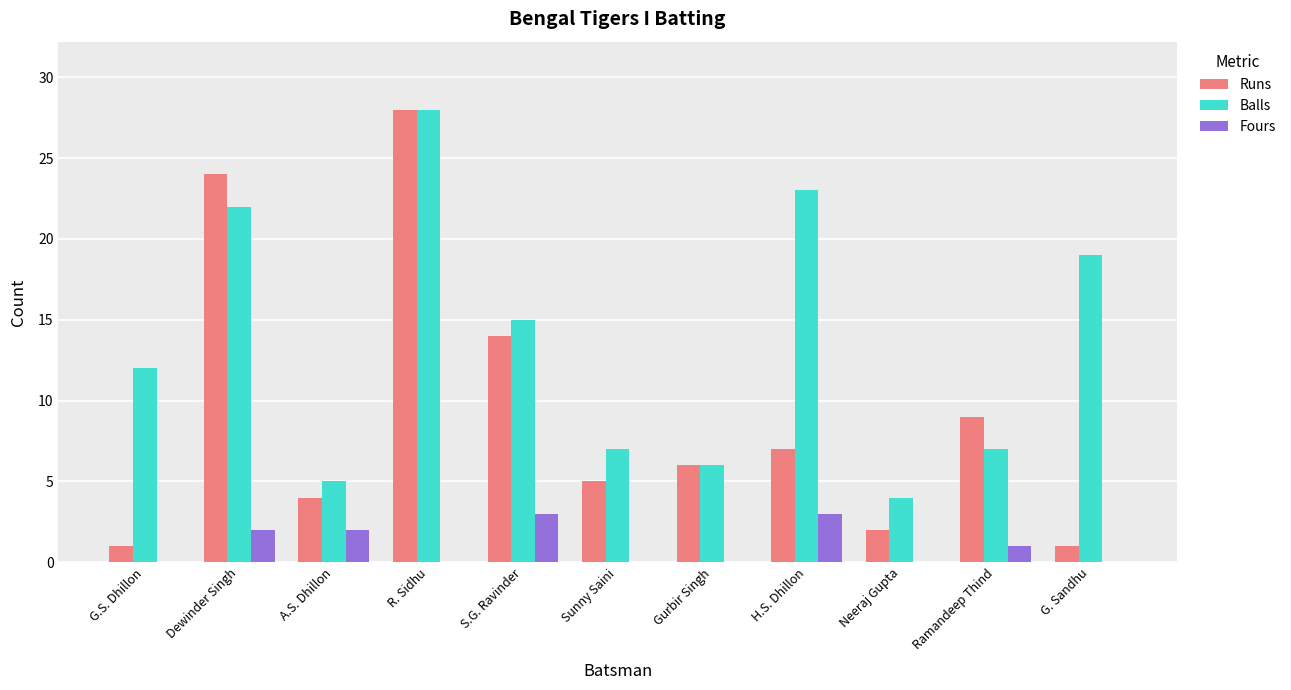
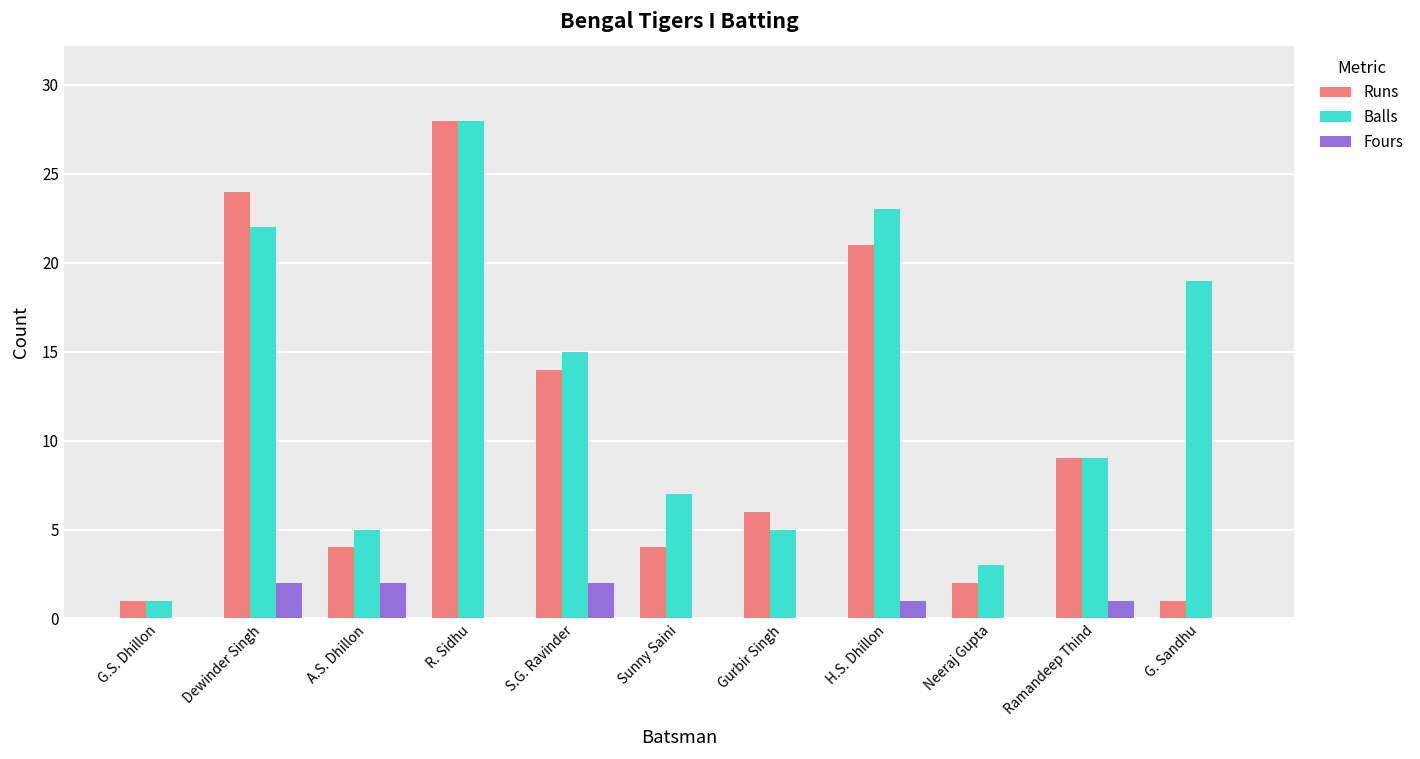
Balls, G.S. Dhillon: 12 -> 1
Fours, S.G. Ravinder: 3 -> 2
Runs, Sunny Saini: 5 -> 4
Balls, Gurbir Singh: 6 -> 5
Runs, H.S. Dhillon: 7 -> 21
Fours, H.S. Dhillon: 3 -> 1
Balls, Neeraj Gupta: 4 -> 3
Balls, Ramandeep Thind: 7 -> 9
